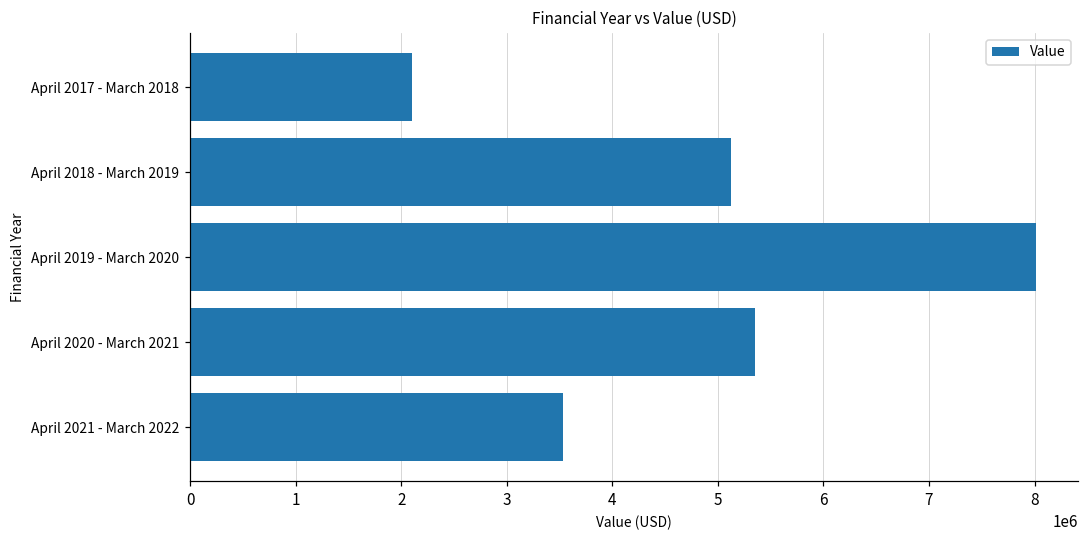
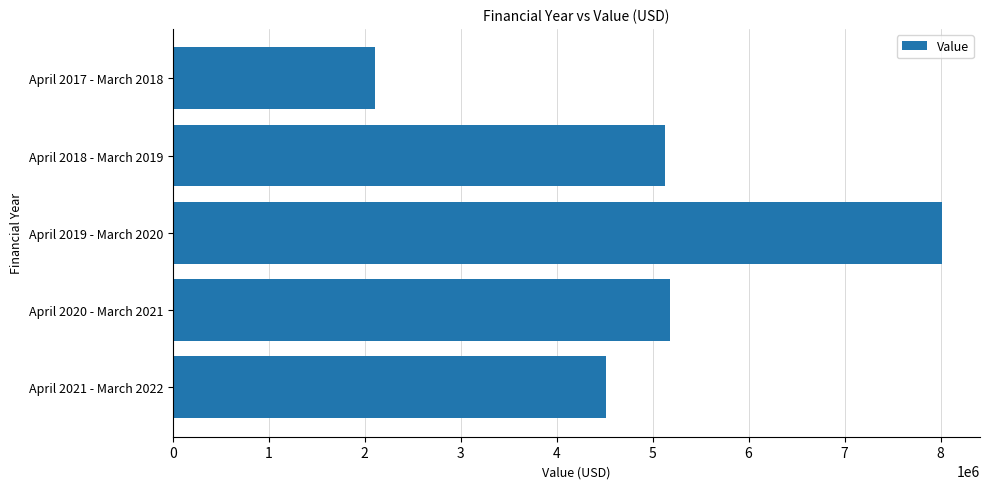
April 2020 - March 2021: 5300000 -> 5200000
April 2021 - March 2022: 3500000 -> 4500000
